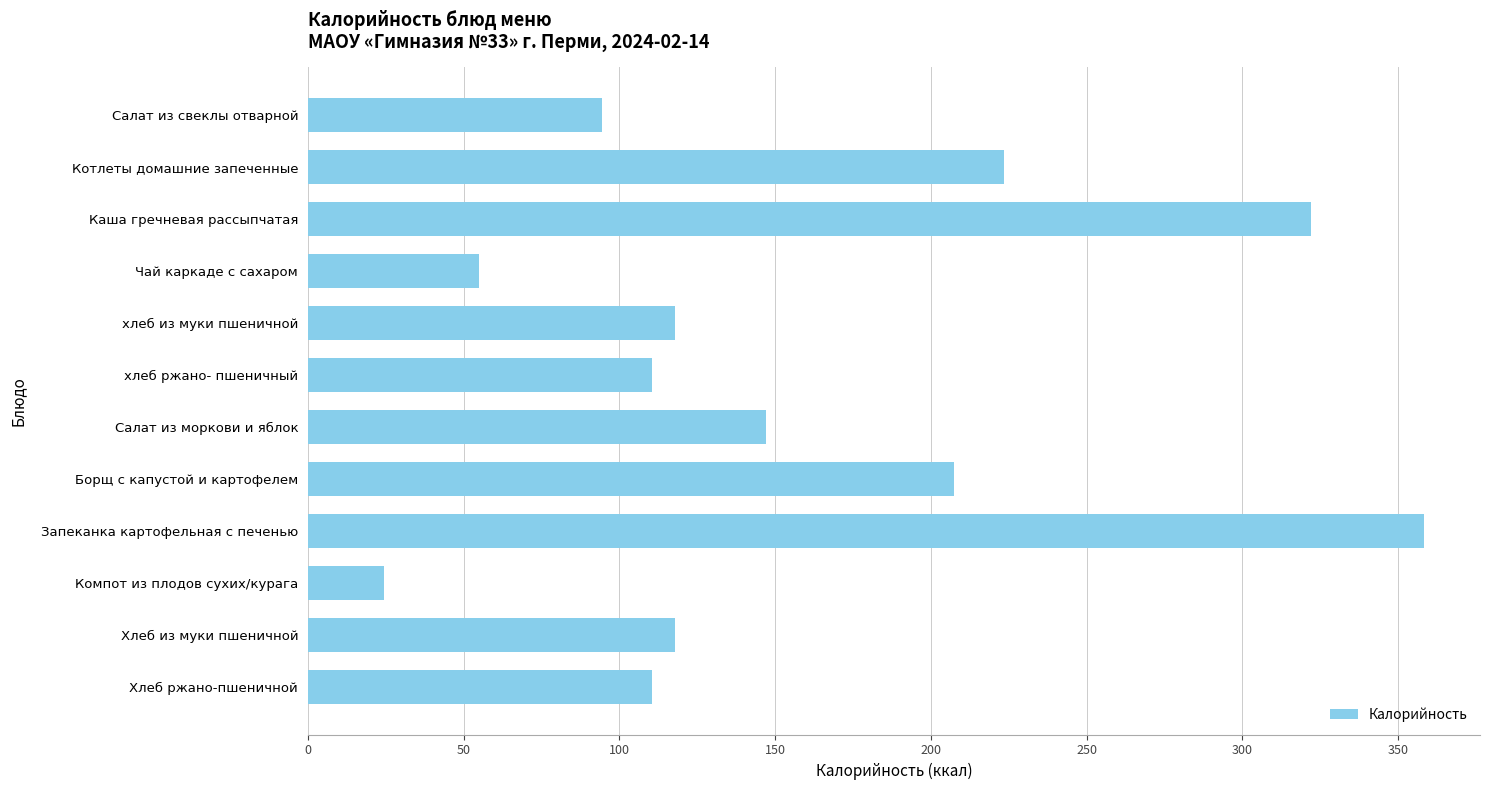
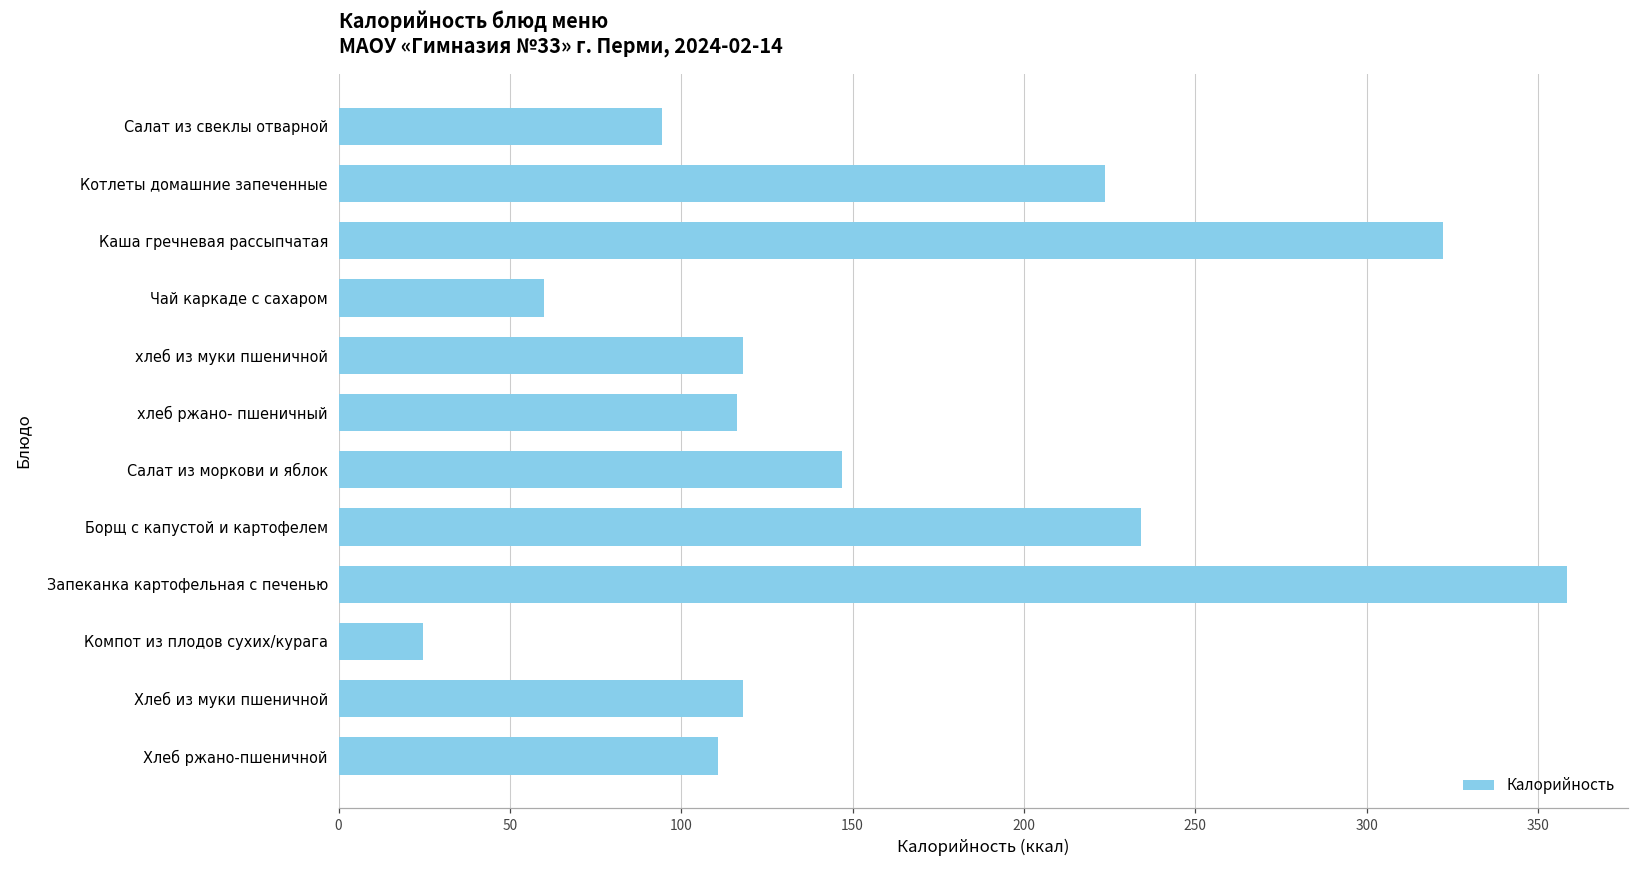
Чай каркаде с сахаром: 55 -> 60
хлеб ржано- пшеничный: 111 -> 116
Борщ с капустой и картофелем: 207 -> 234
